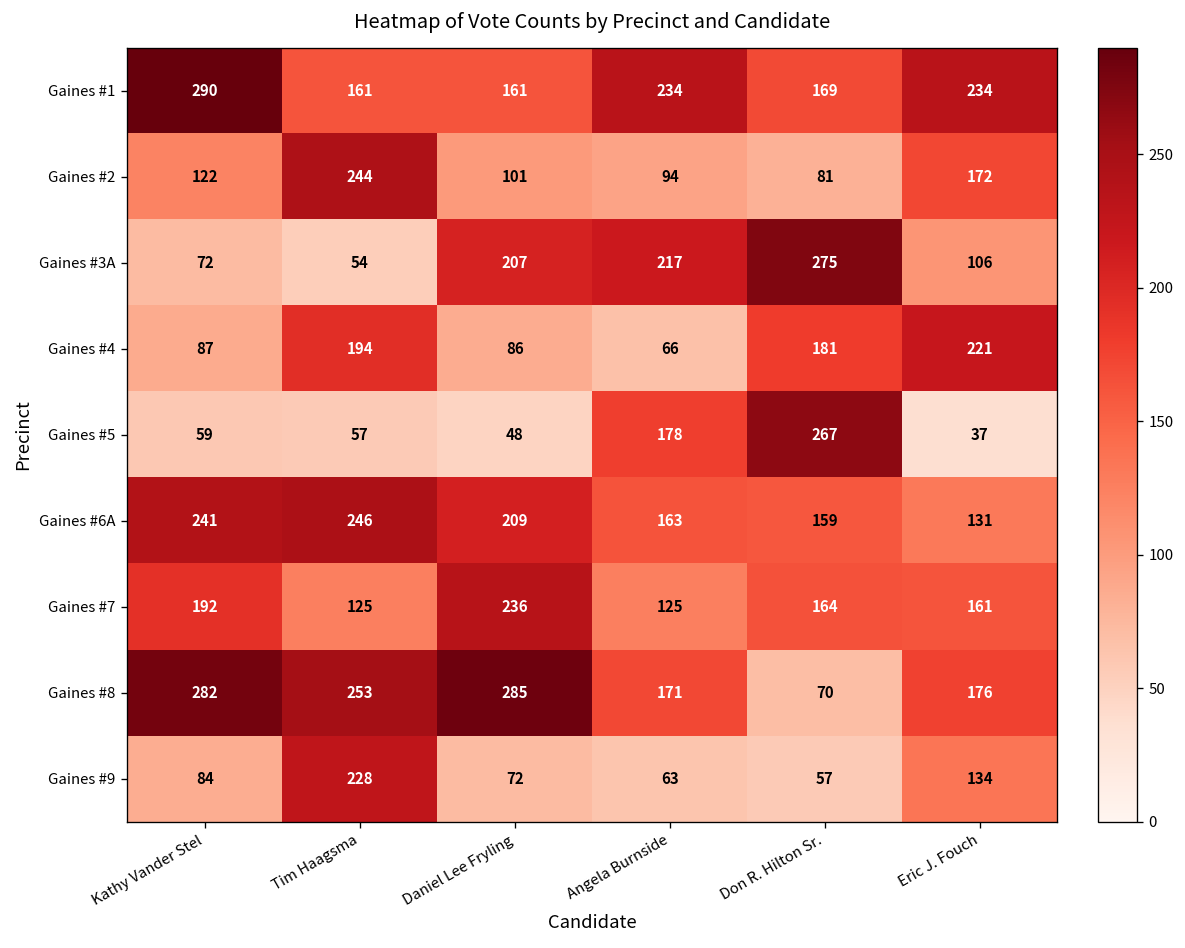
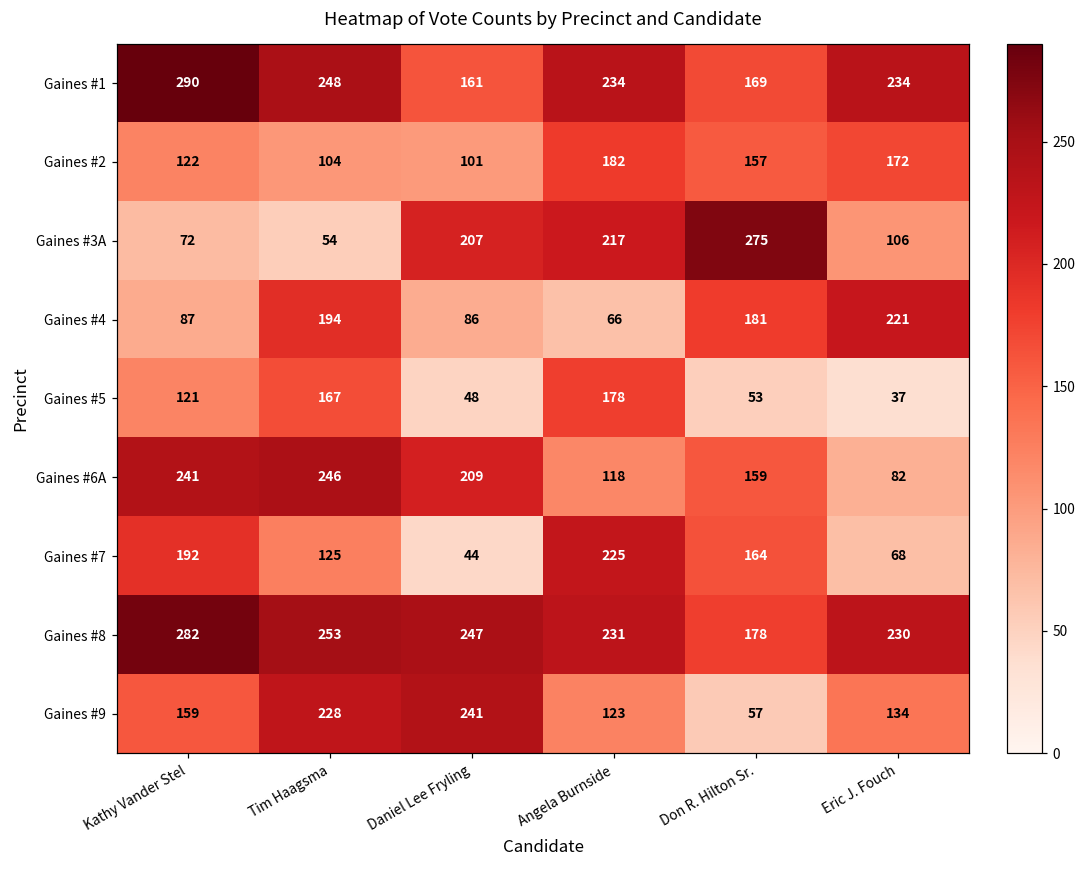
Gaines #1, Tim Haagsma: 161 -> 248
Gaines #2, Tim Haagsma: 244 -> 104
Gaines #2, Angela Burnside: 94 -> 182
Gaines #2, Don R. Hilton Sr.: 81 -> 157
Gaines #5, Kathy Vander Stel: 59 -> 121
Gaines #5, Tim Haagsma: 57 -> 167
Gaines #5, Don R. Hilton Sr.: 267 -> 53
Gaines #6A, Angela Burnside: 163 -> 118
Gaines #6A, Eric J. Fouch: 131 -> 82
Gaines #7, Daniel Lee Fryling: 236 -> 44
Gaines #7, Angela Burnside: 125 -> 225
Gaines #7, Eric J. Fouch: 161 -> 68
Gaines #8, Daniel Lee Fryling: 285 -> 247
Gaines #8, Angela Burnside: 171 -> 231
Gaines #8, Don R. Hilton Sr.: 70 -> 178
Gaines #8, Eric J. Fouch: 176 -> 230
Gaines #9, Kathy Vander Stel: 84 -> 159
Gaines #9, Daniel Lee Fryling: 72 -> 241
Gaines #9, Angela Burnside: 63 -> 123
